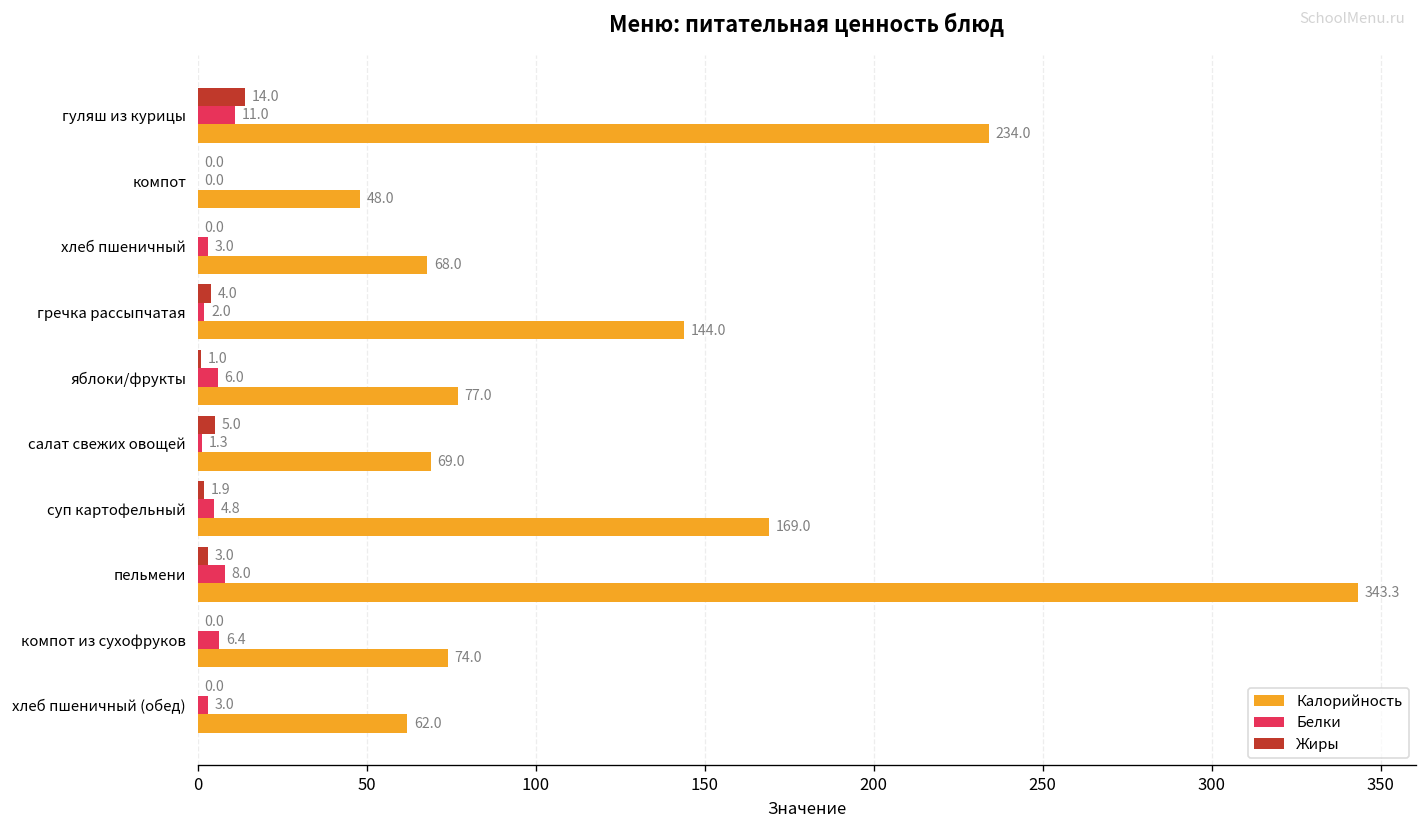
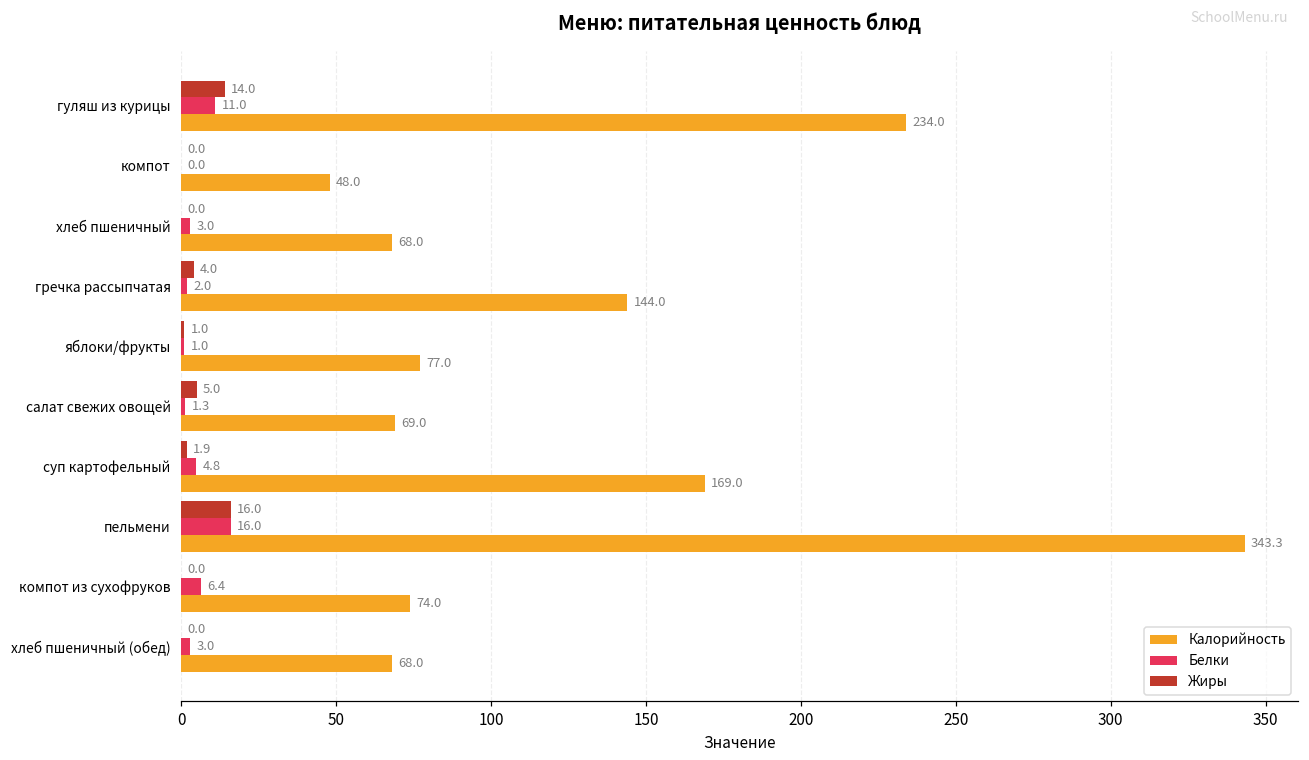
Белки, яблоки/фрукты: 6.0 -> 1.0
Жиры, пельмени: 3.0 -> 16.0
Белки, пельмени: 8.0 -> 16.0
Калорийность, хлеб пшеничный (обед): 62.0 -> 68.0
